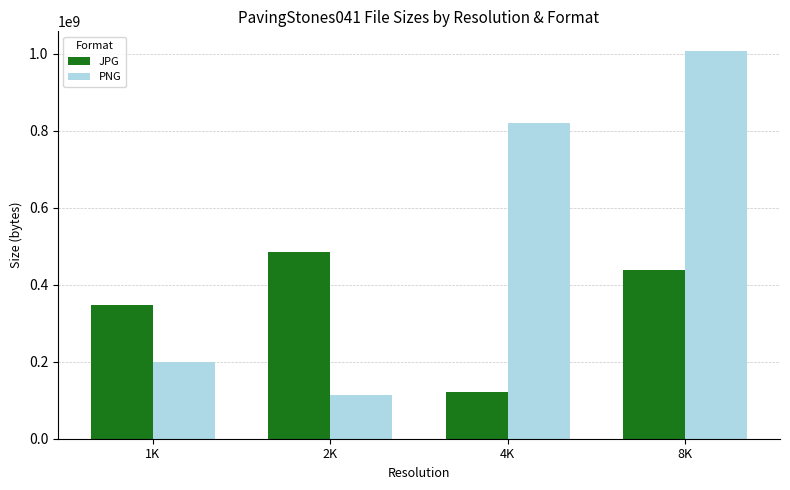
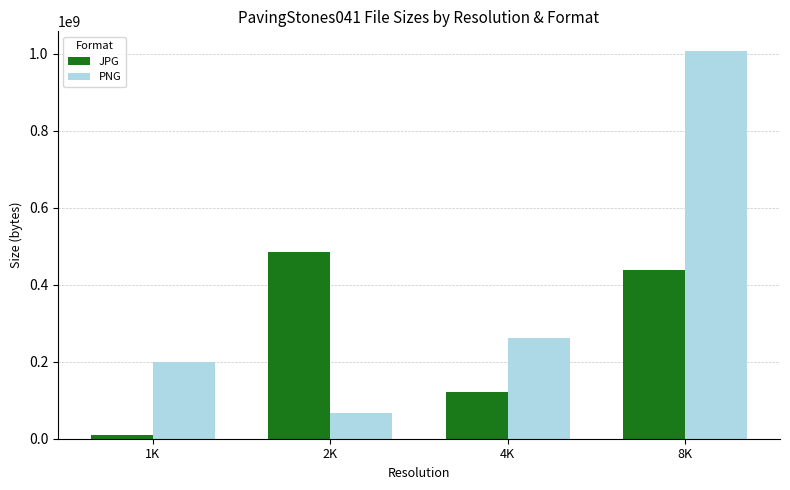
JPG, 1K: 350000000 -> 10000000
PNG, 2K: 110000000 -> 70000000
PNG, 4K: 820000000 -> 260000000
